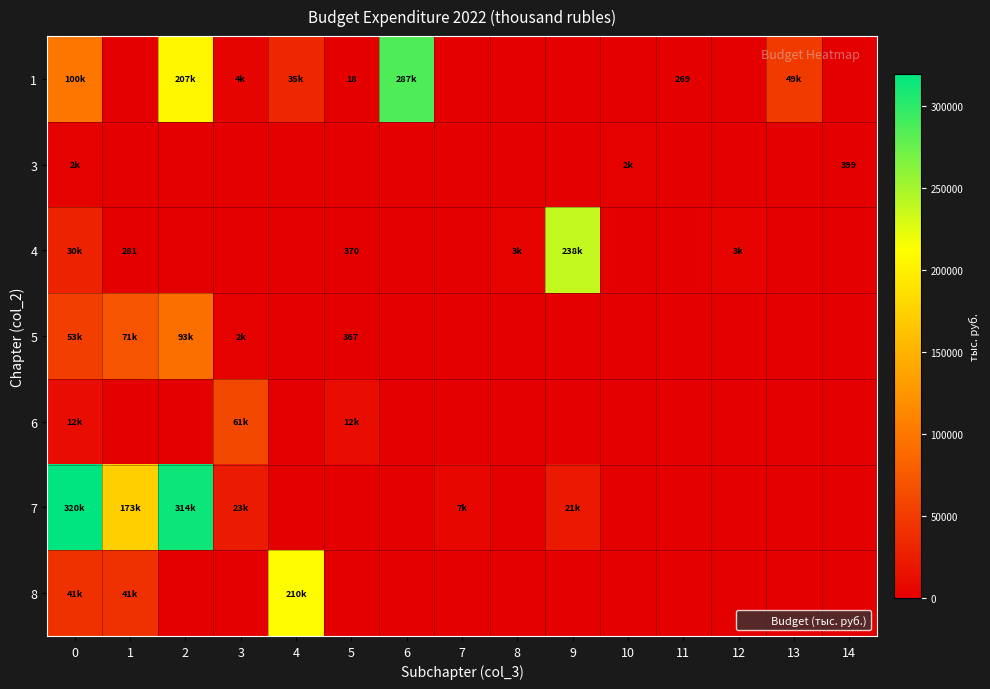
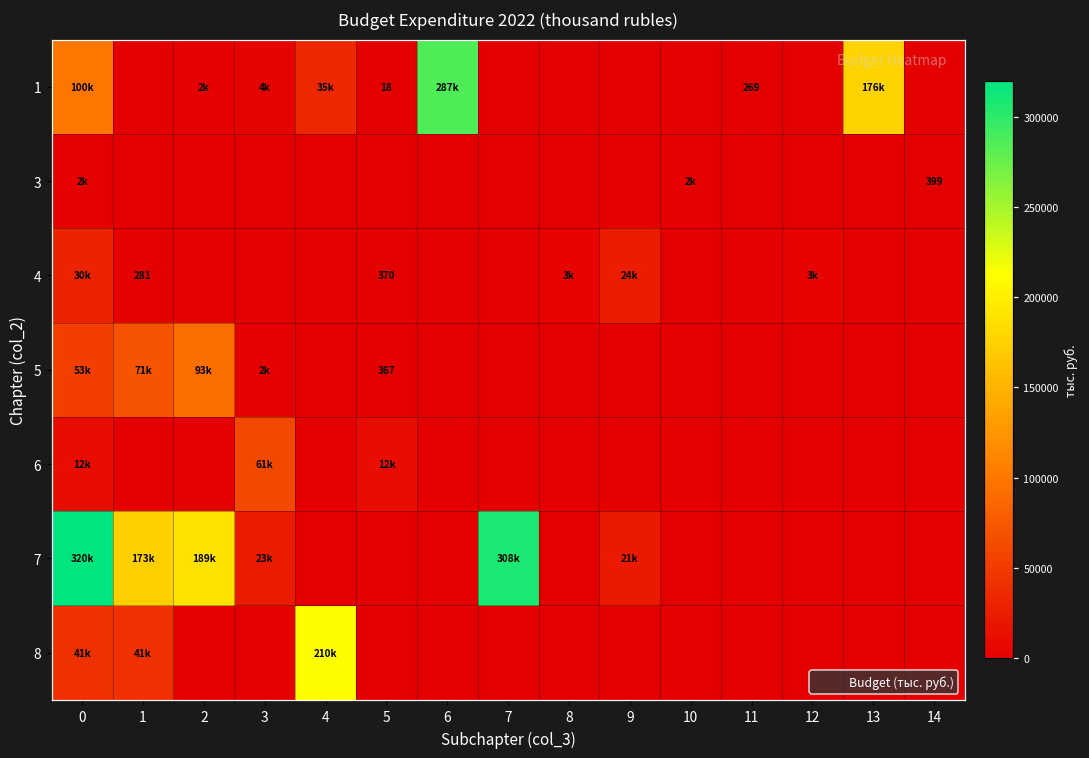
1, 2: 207k -> 2k
1, 13: 49k -> 176k
4, 9: 238k -> 24k
7, 2: 314k -> 189k
7, 7: 7k -> 308k
